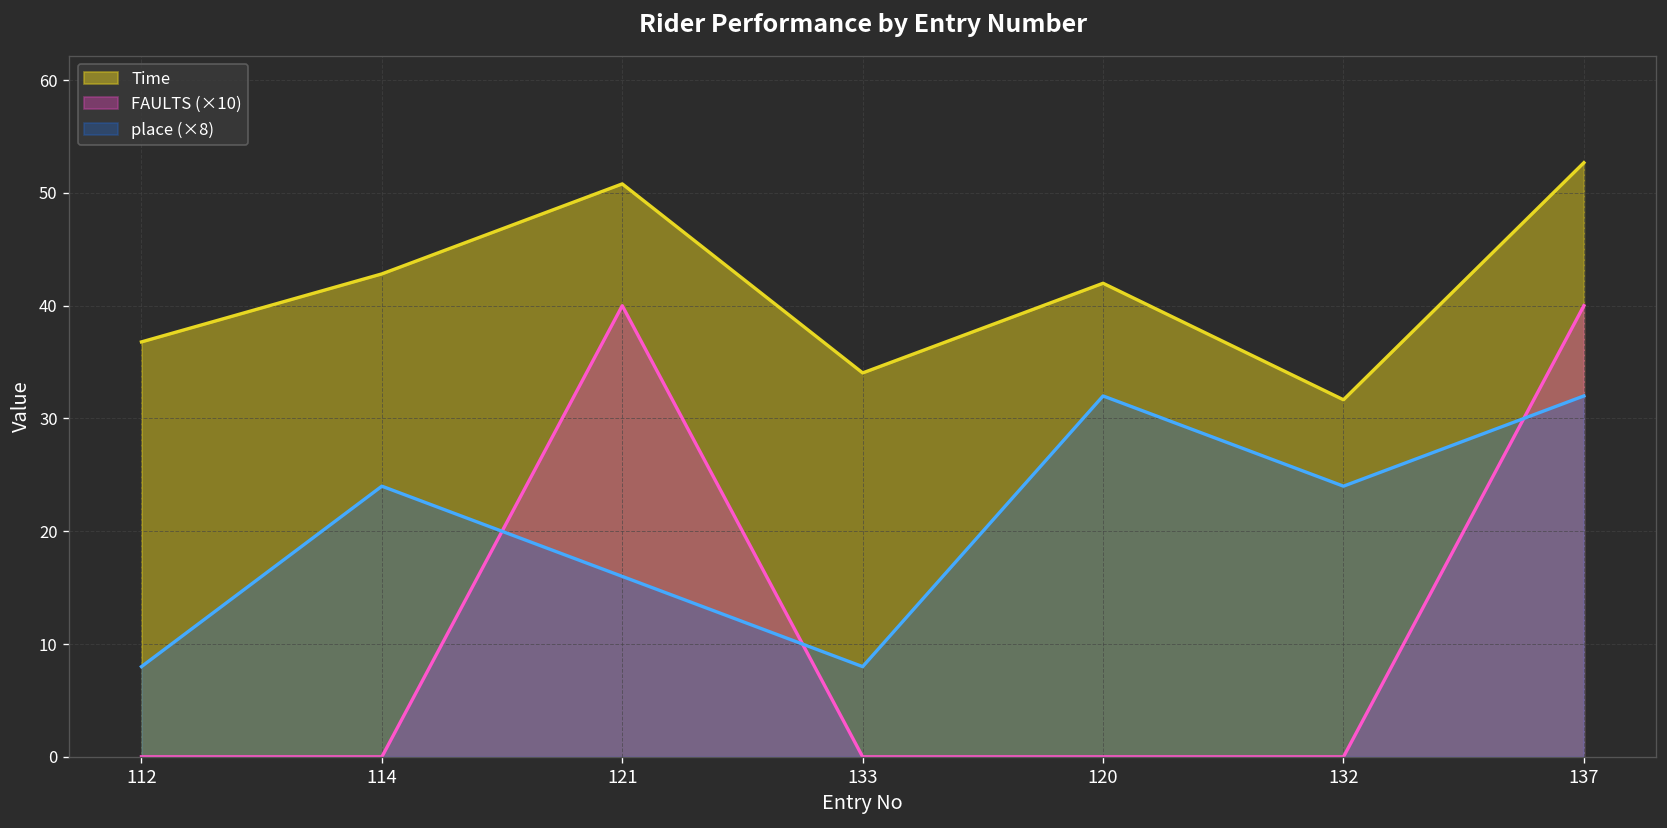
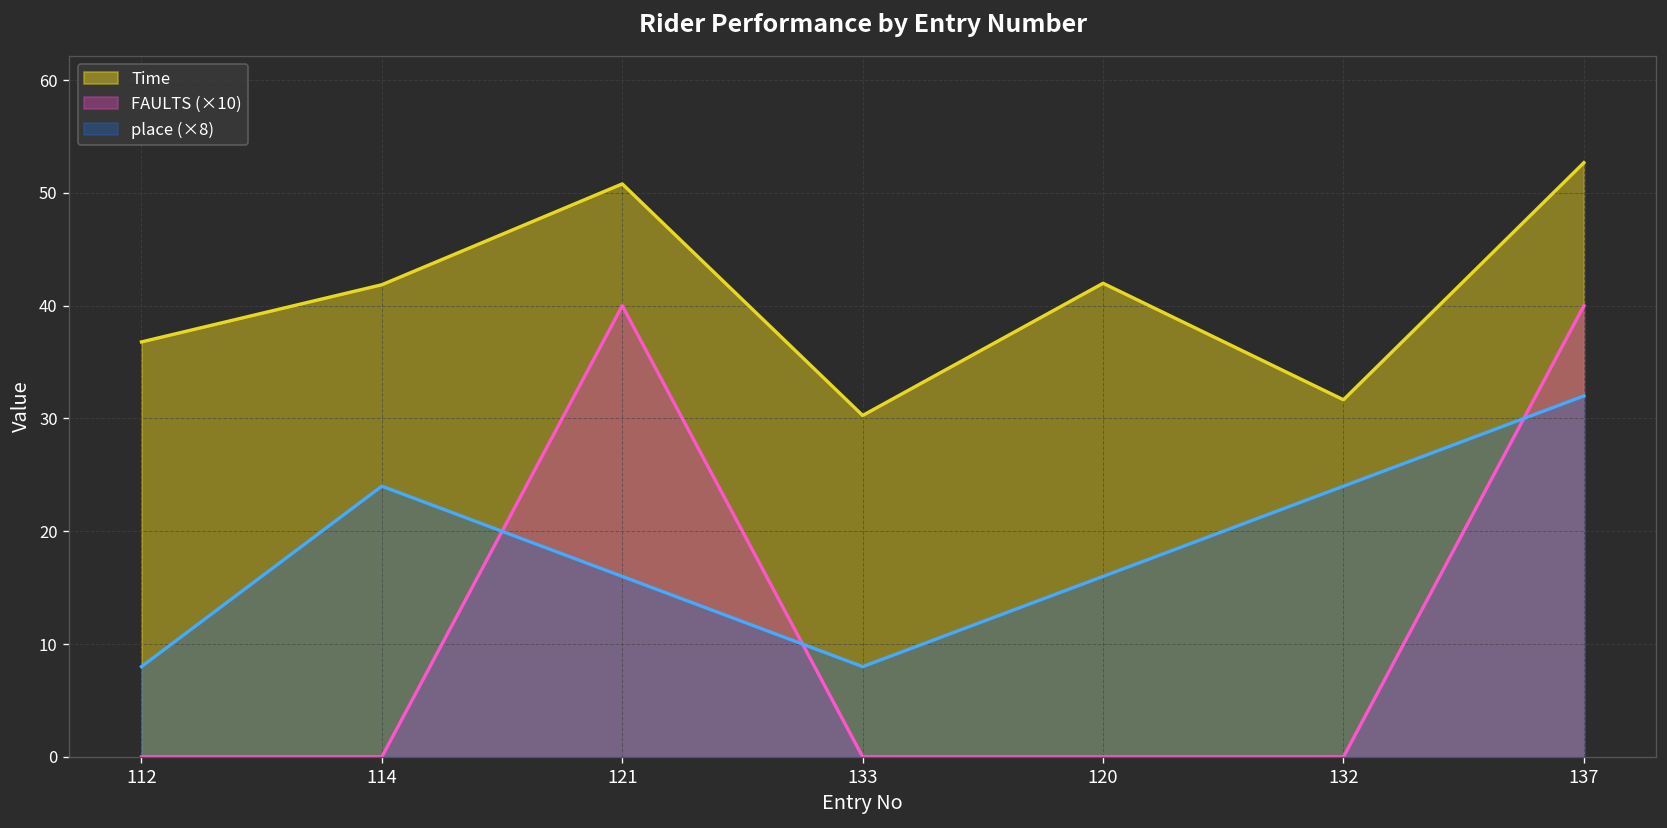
Time, 114: 43 -> 42
Time, 133: 34 -> 30
place (×8), 120: 32 -> 16
